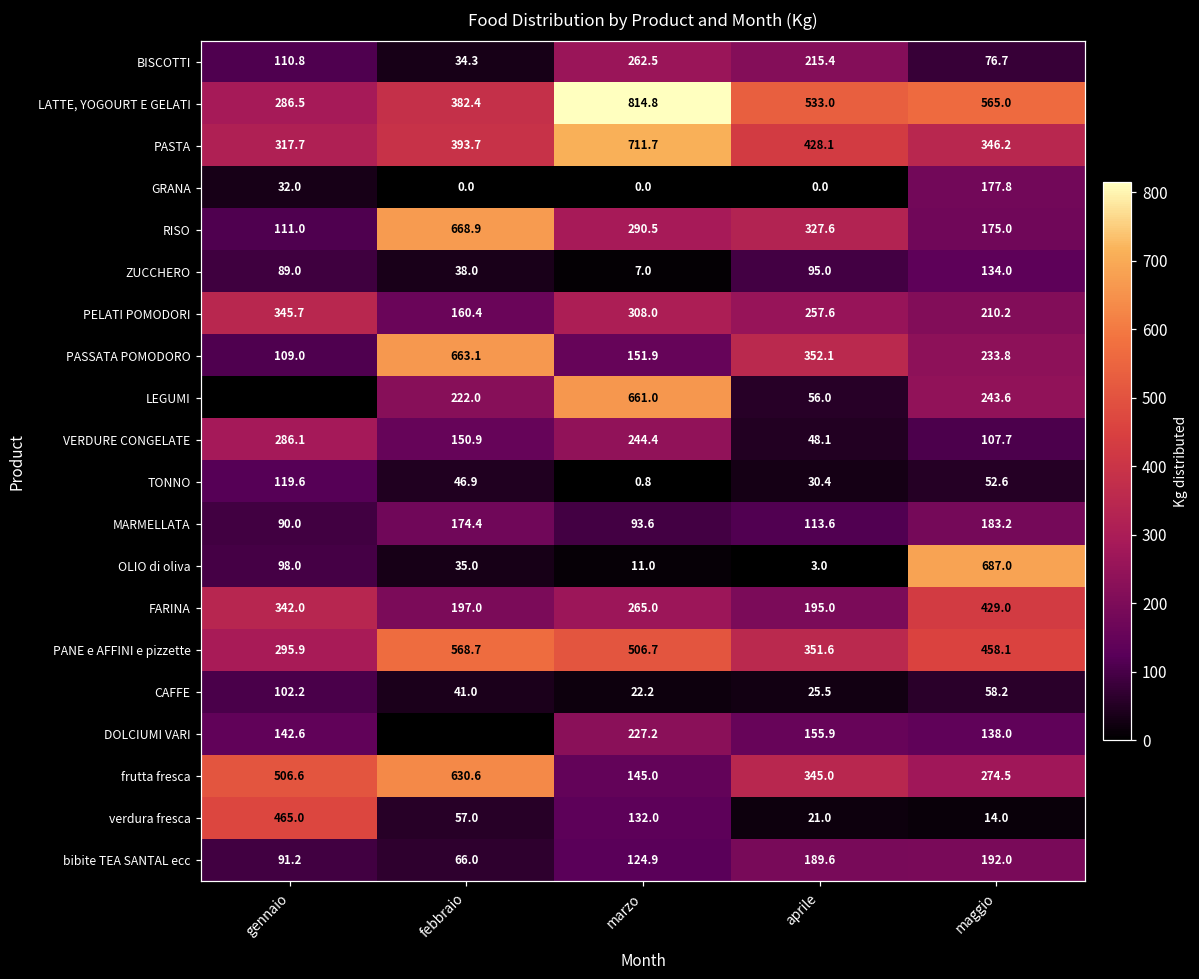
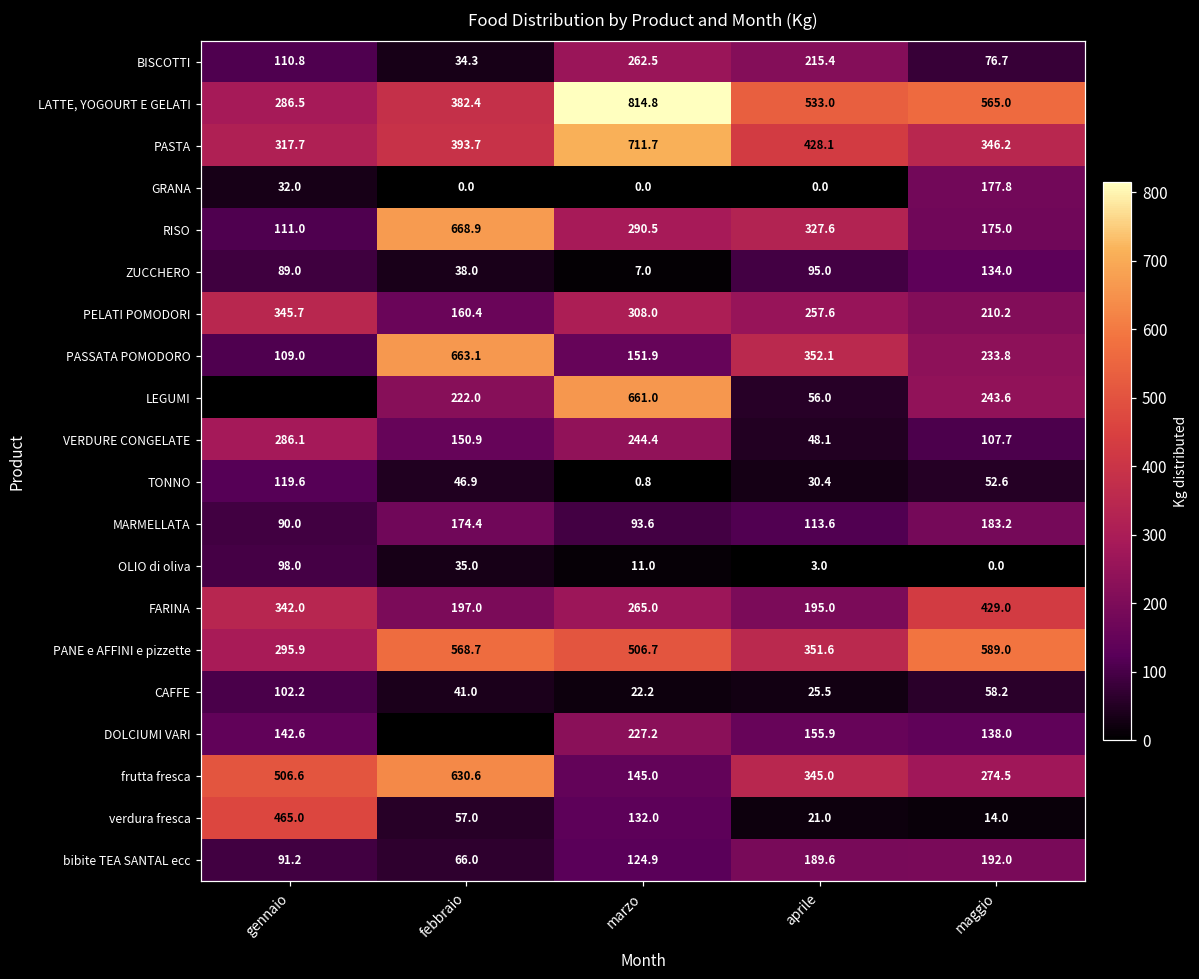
OLIO di oliva, maggio: 687.0 -> 0.0
PANE e AFFINI e pizzette, maggio: 458.1 -> 589.0
